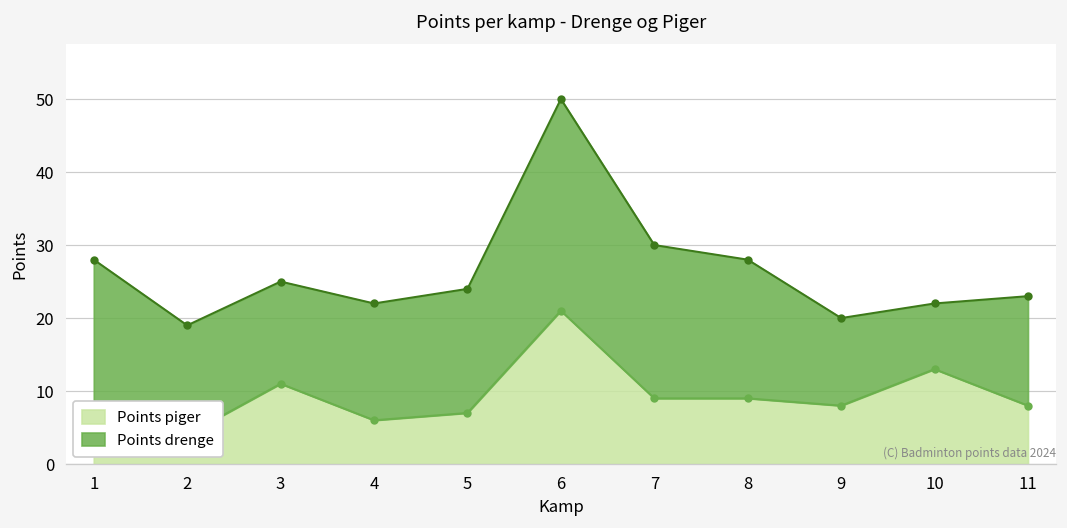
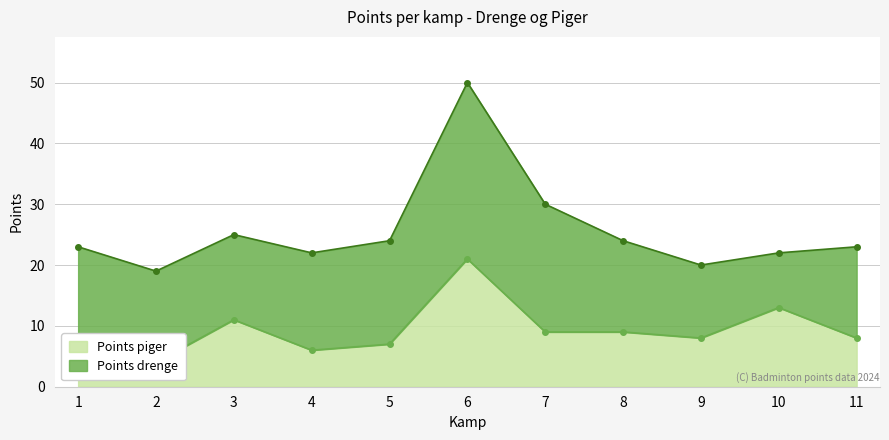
Points drenge, 1: 20 -> 15
Points drenge, 8: 19 -> 15
